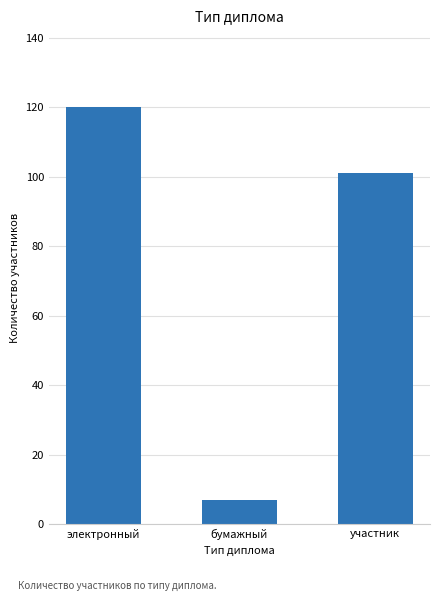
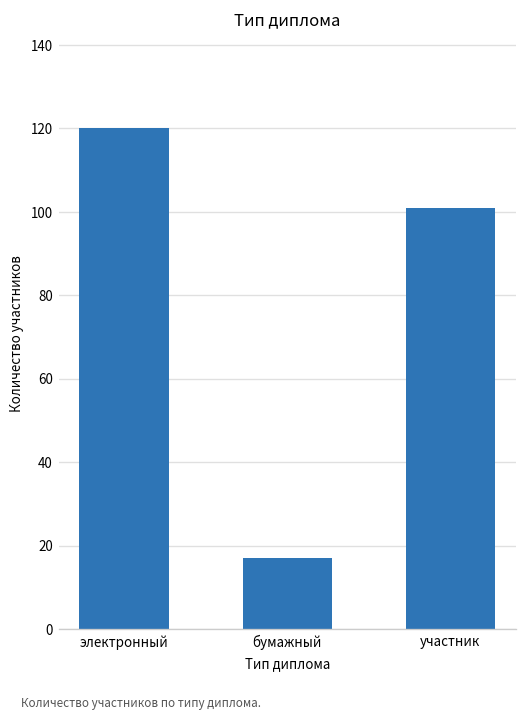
бумажный: 7 -> 17
